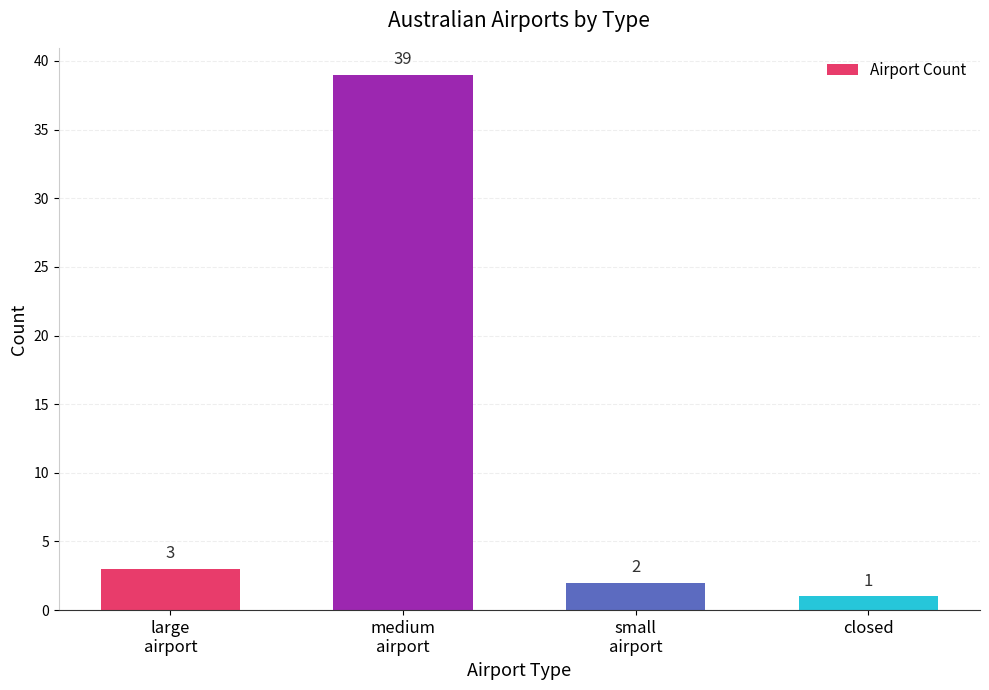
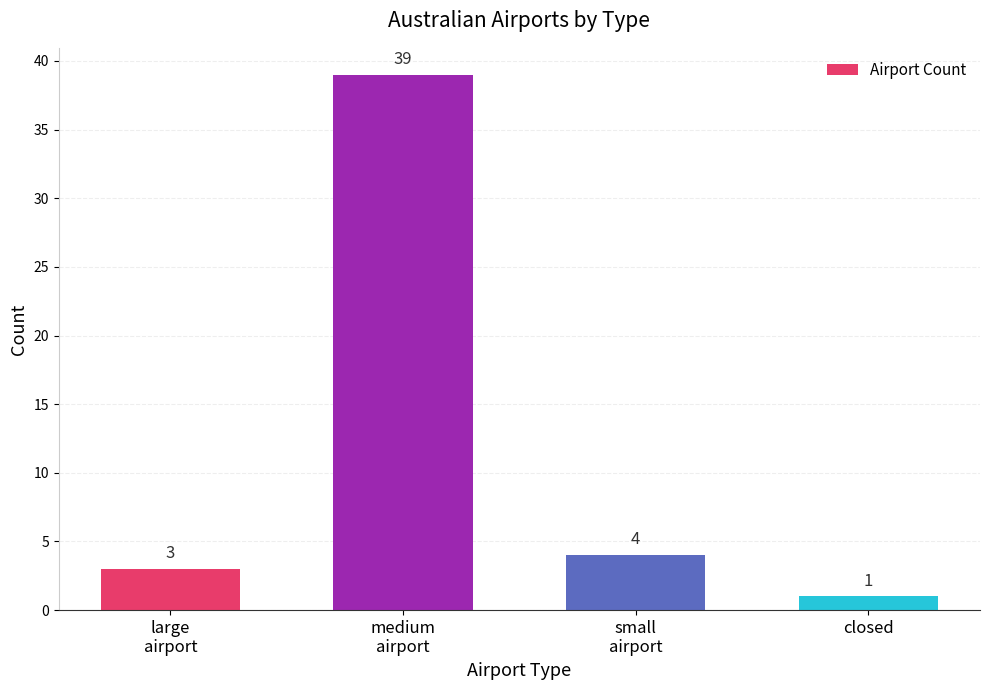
small airport: 2 -> 4
